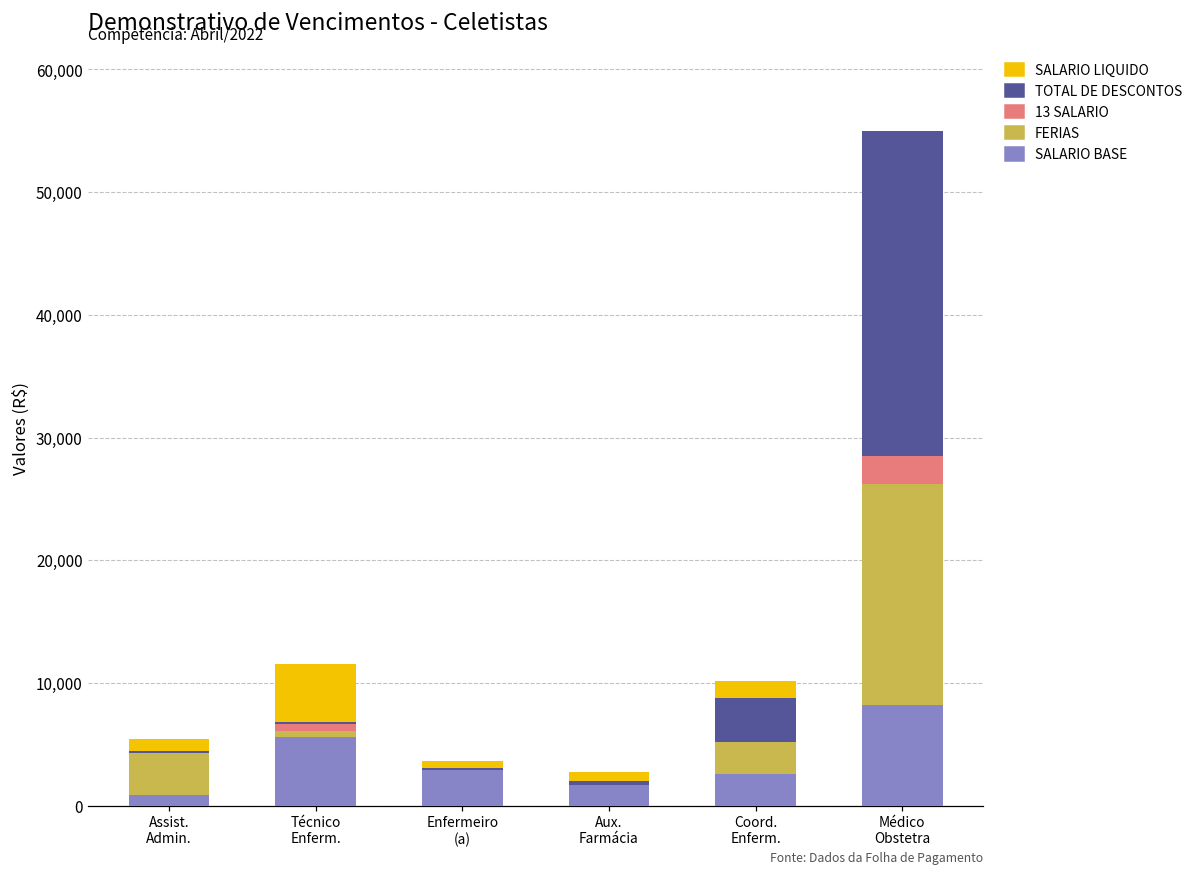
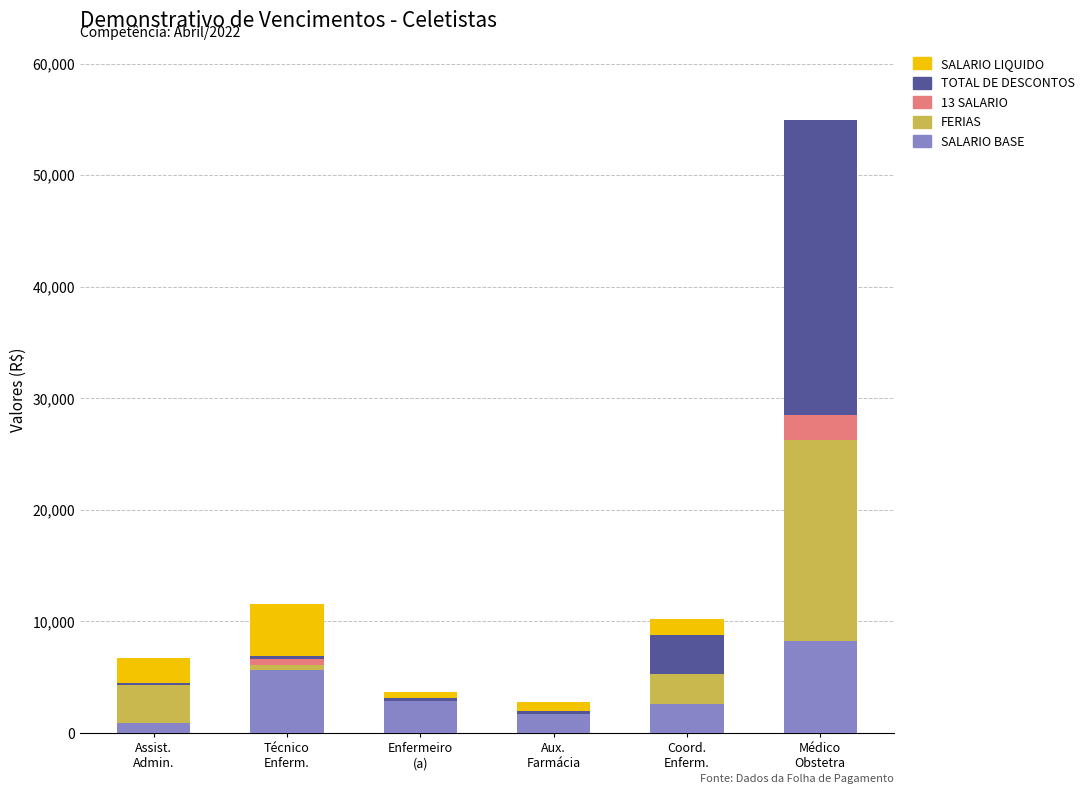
SALARIO LIQUIDO, Assist. Admin.: 900 -> 2,200
